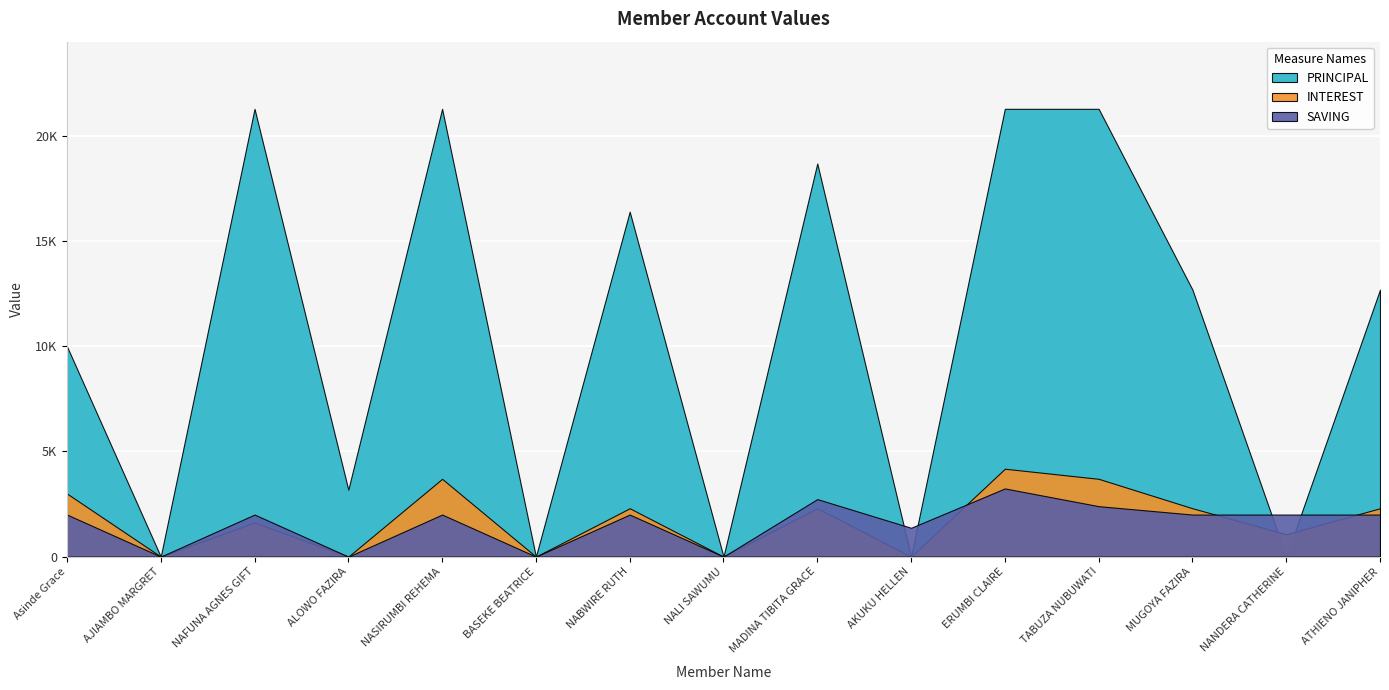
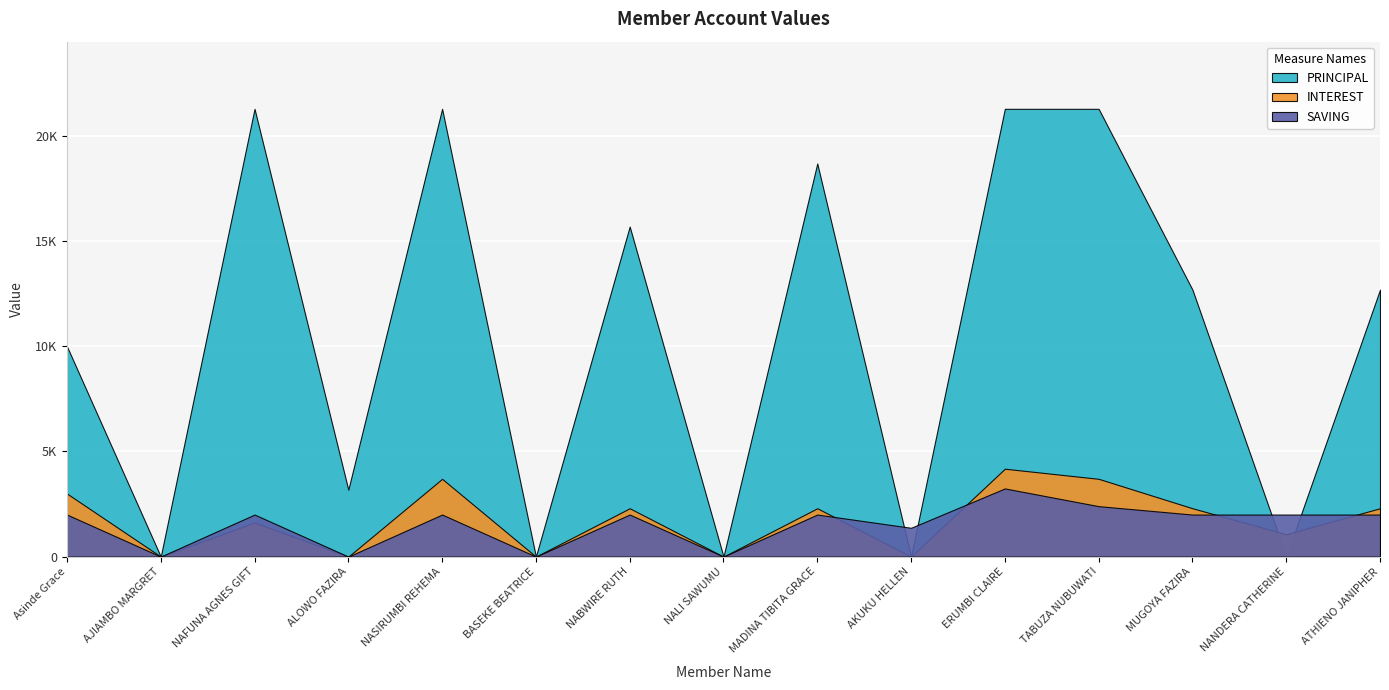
PRINCIPAL, NABWIRE RUTH: 16400 -> 15700
SAVING, MADINA TIBITA GRACE: 2700 -> 2000
